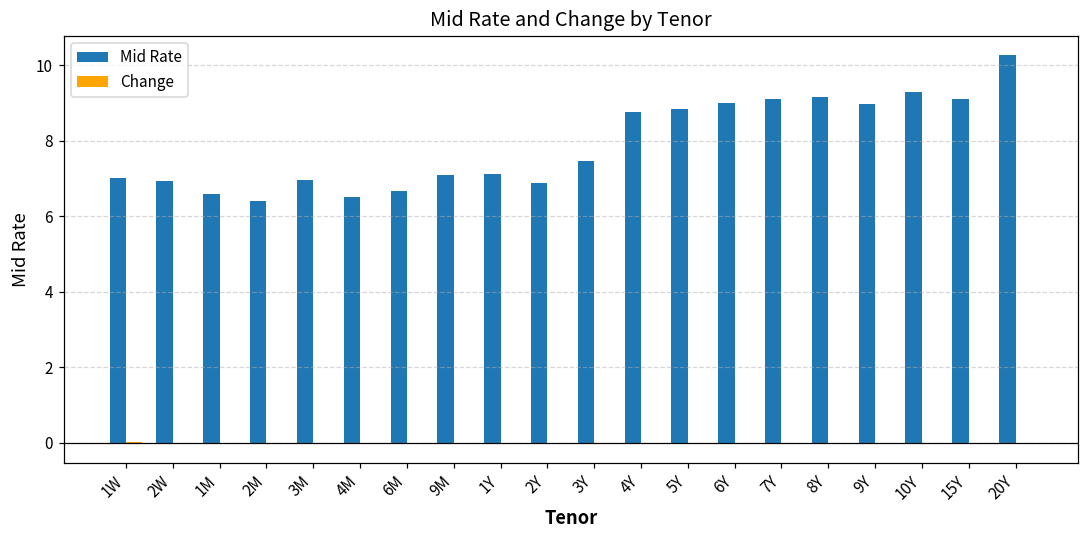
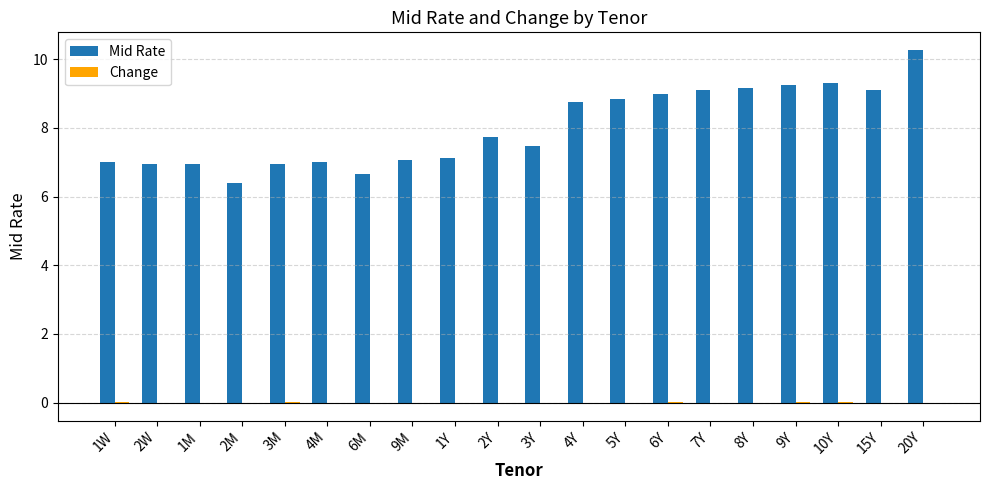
Mid Rate, 1M: 6.6 -> 7.0
Mid Rate, 4M: 6.5 -> 7.0
Mid Rate, 2Y: 6.9 -> 7.7
Mid Rate, 9Y: 9.0 -> 9.3
